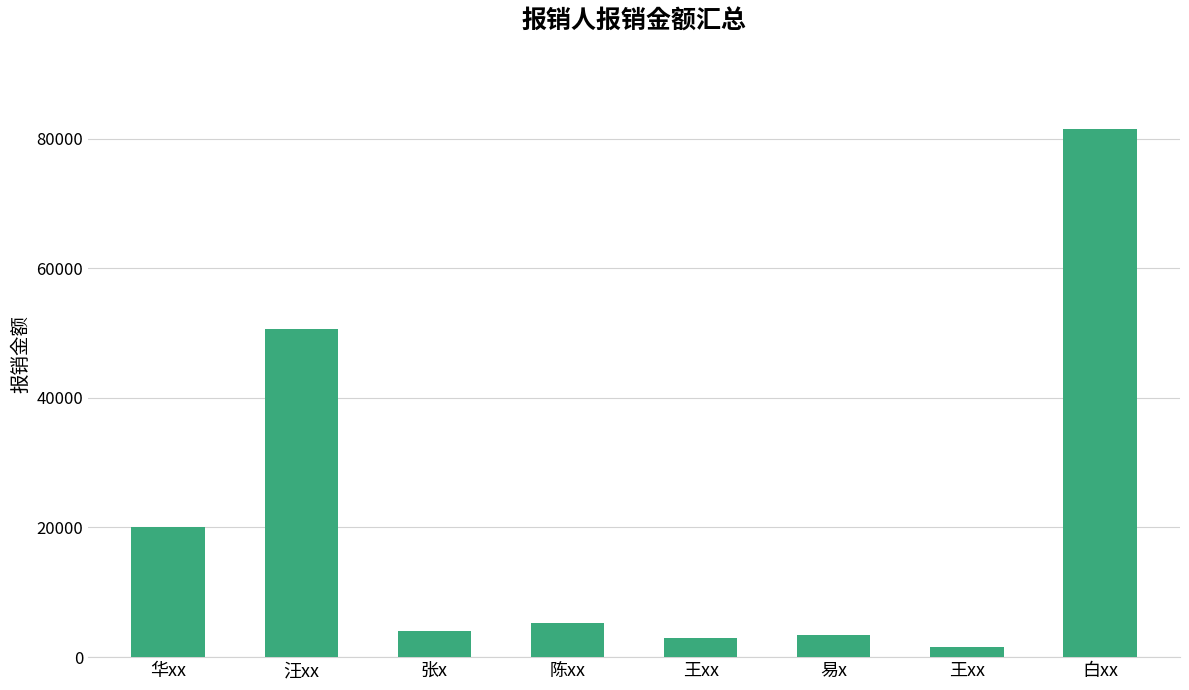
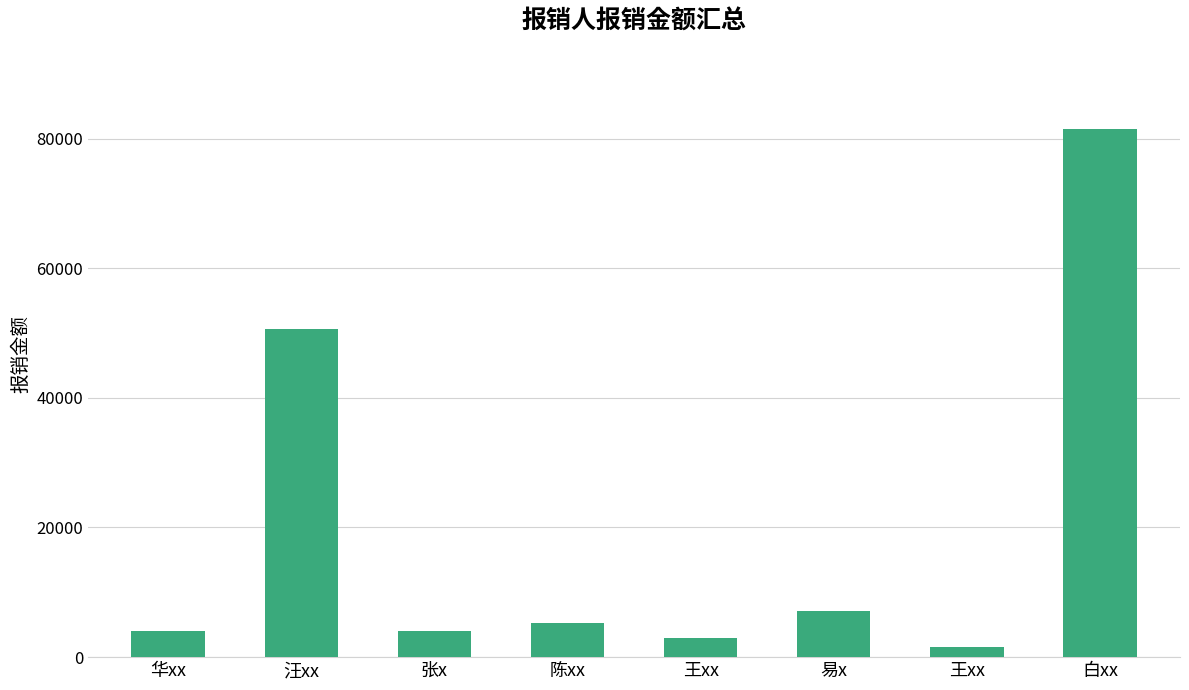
华xx: 20000 -> 4000
易x: 3000 -> 7000
